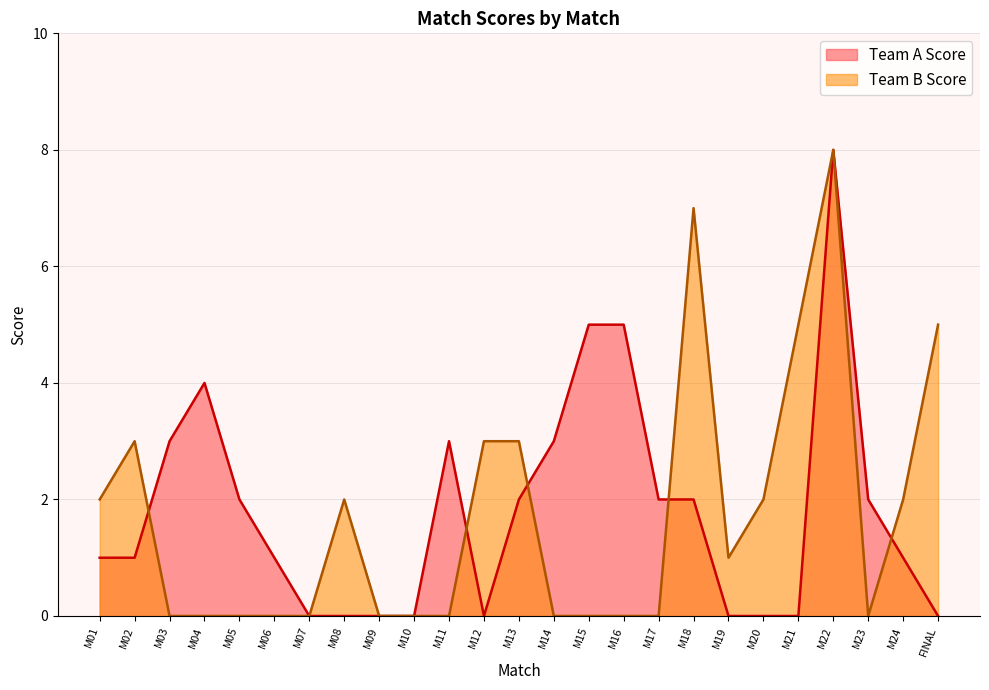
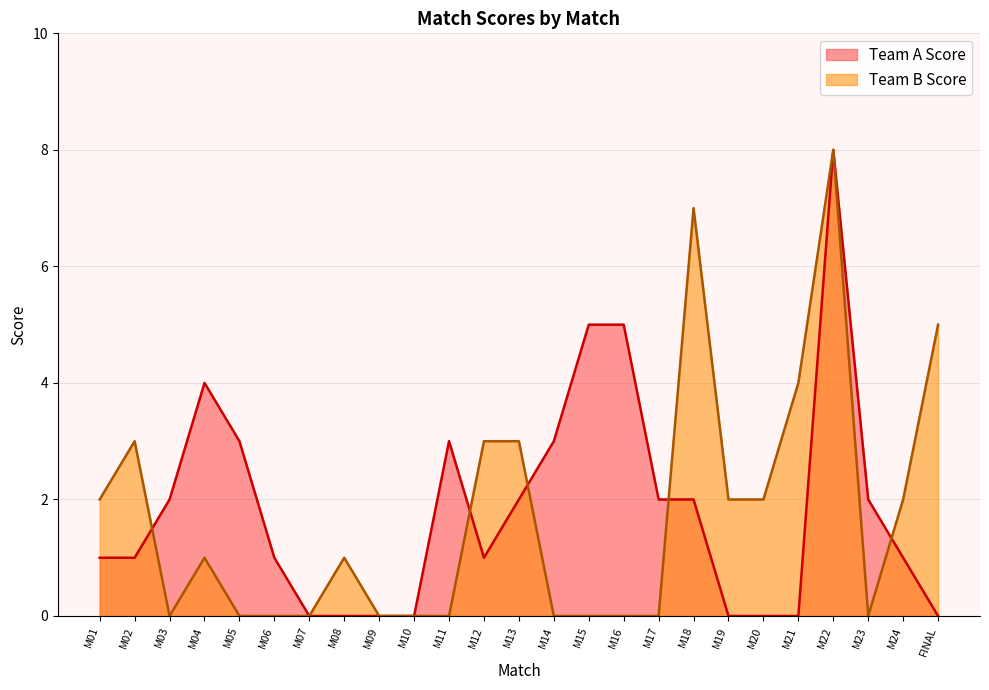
Team A Score, M03: 3 -> 2
Team B Score, M04: 0 -> 1
Team A Score, M05: 2 -> 3
Team B Score, M08: 2 -> 1
Team A Score, M12: 0 -> 1
Team B Score, M19: 1 -> 2
Team B Score, M21: 5 -> 4
